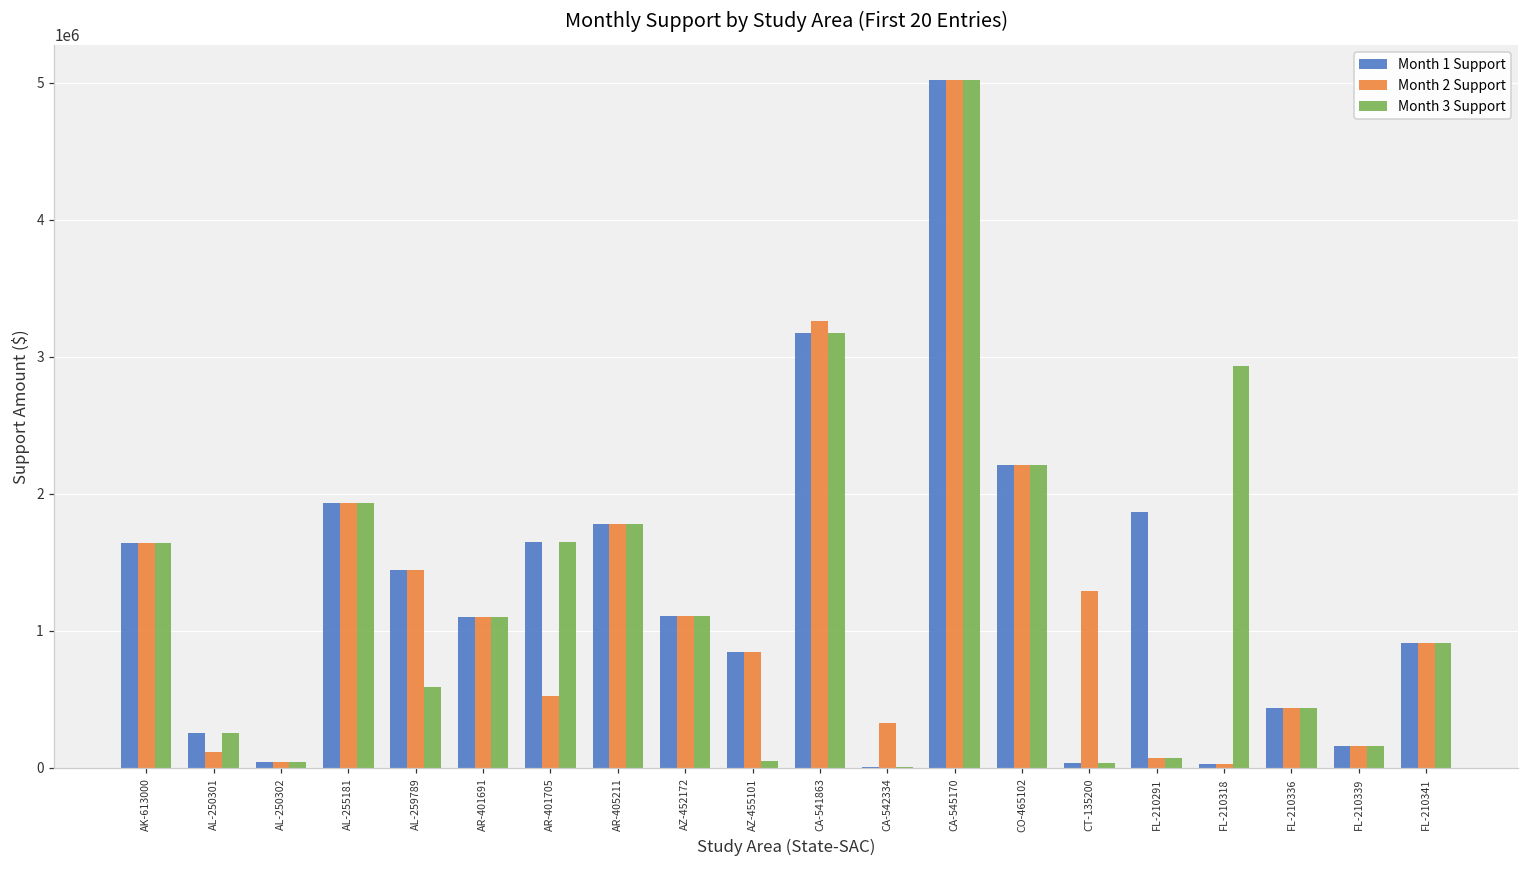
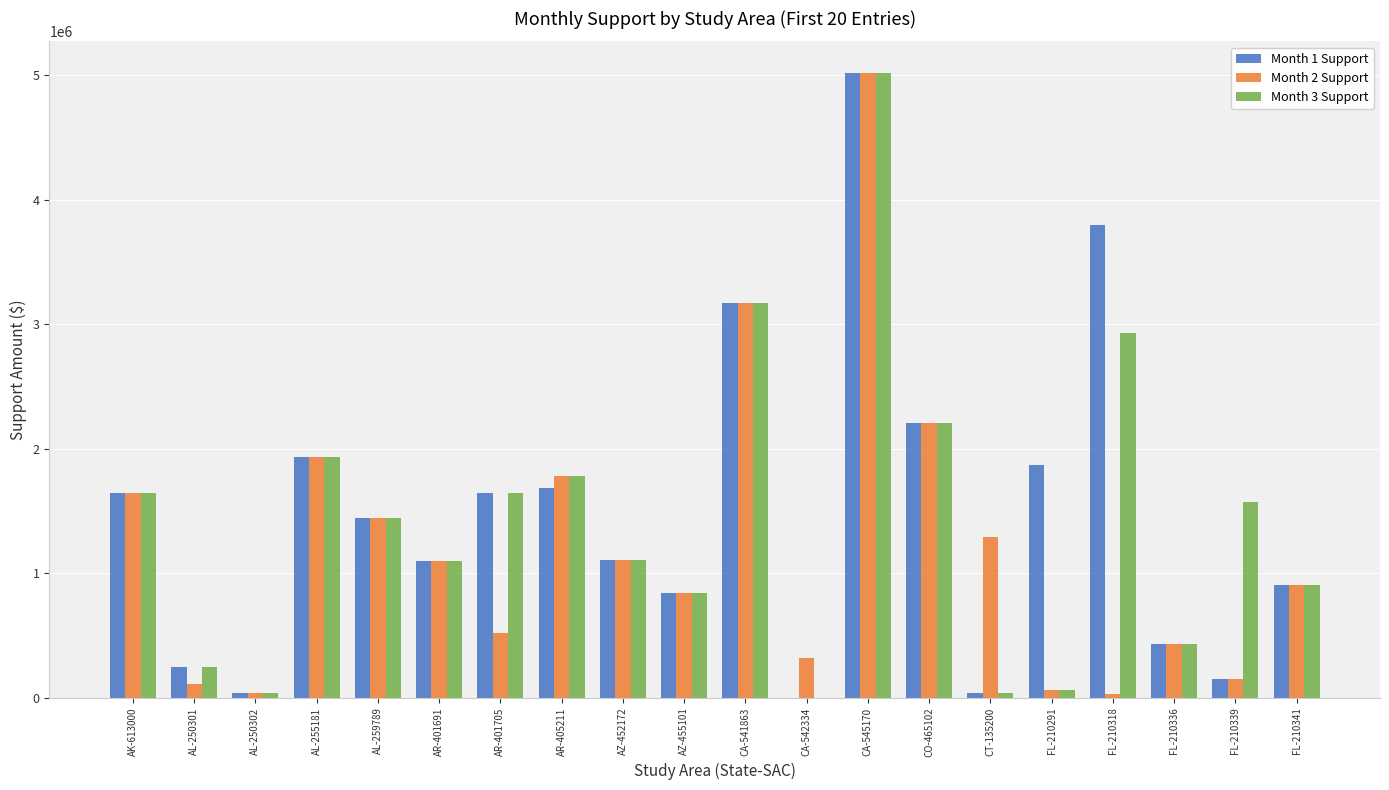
Month 3 Support, AL-259789: 590000 -> 1440000
Month 1 Support, AR-405211: 1780000 -> 1680000
Month 3 Support, AZ-455101: 50000 -> 840000
Month 2 Support, CA-541863: 3260000 -> 3170000
Month 1 Support, FL-210318: 30000 -> 3800000
Month 3 Support, FL-210339: 150000 -> 1570000
